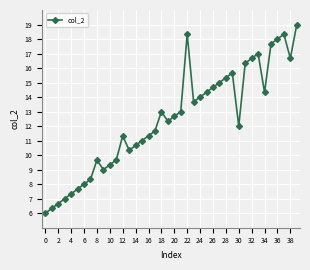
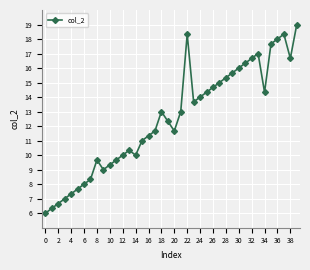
12: 11.3 -> 10.0
14: 10.7 -> 10.0
20: 12.7 -> 11.7
30: 12.0 -> 16.0
